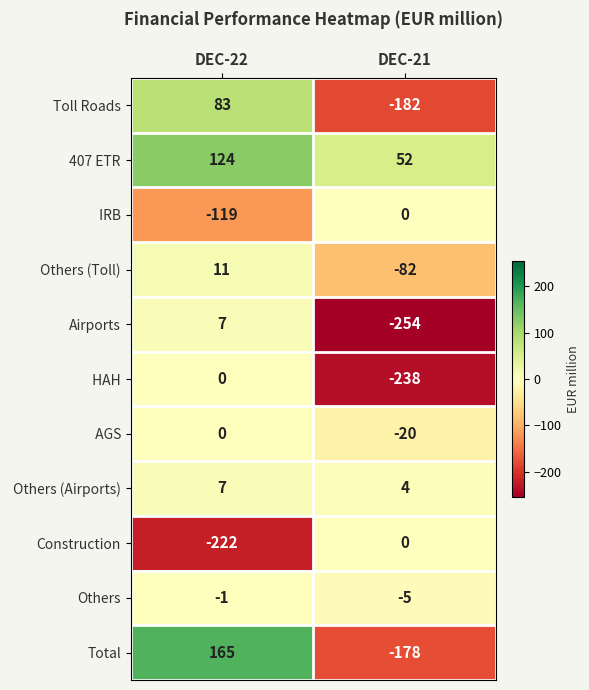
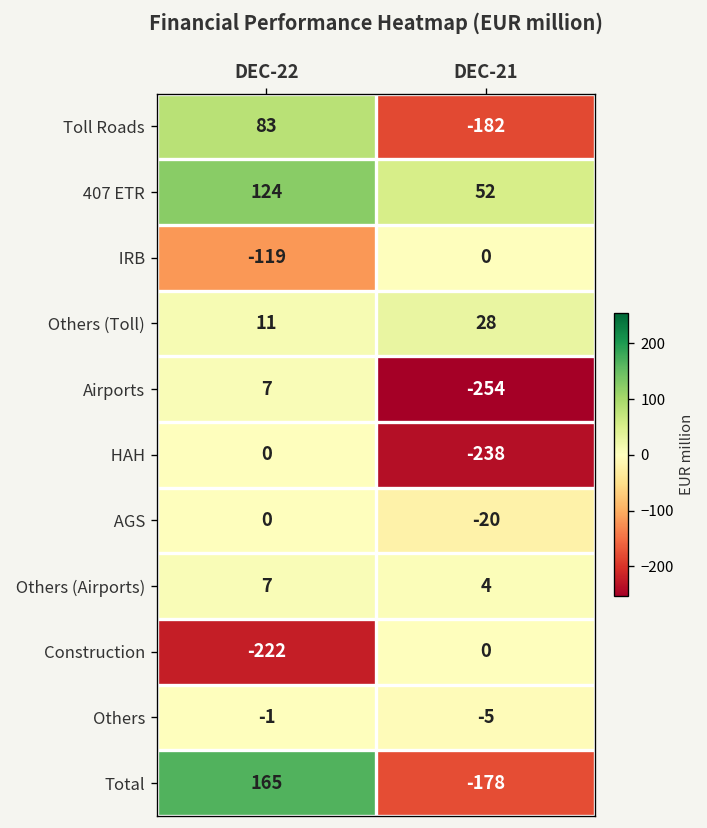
Others (Toll), DEC-21: -82 -> 28
